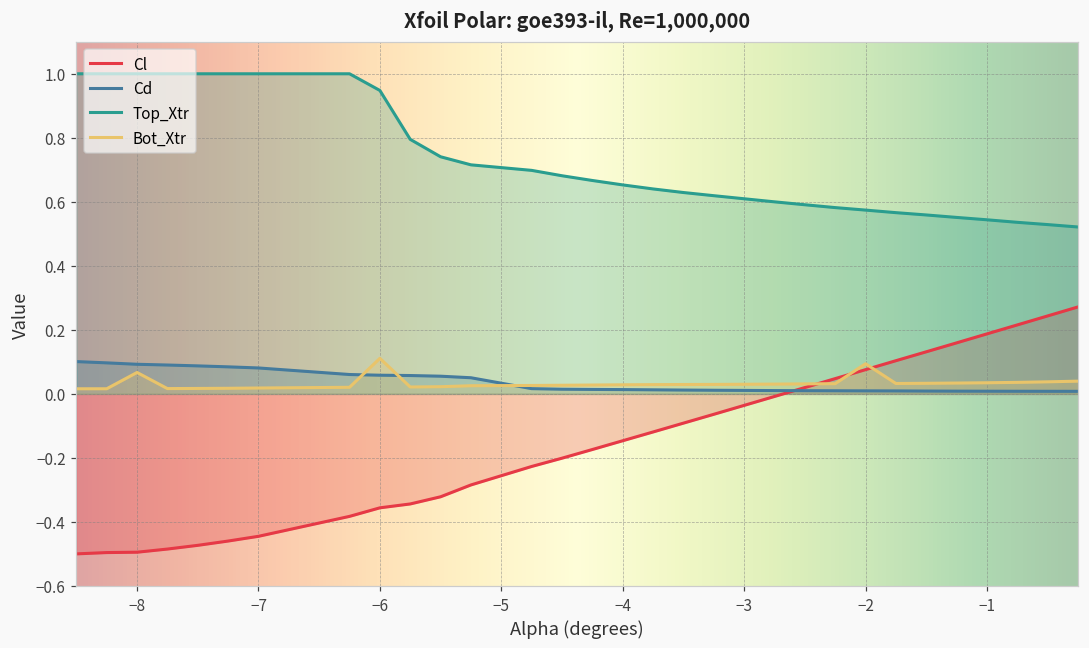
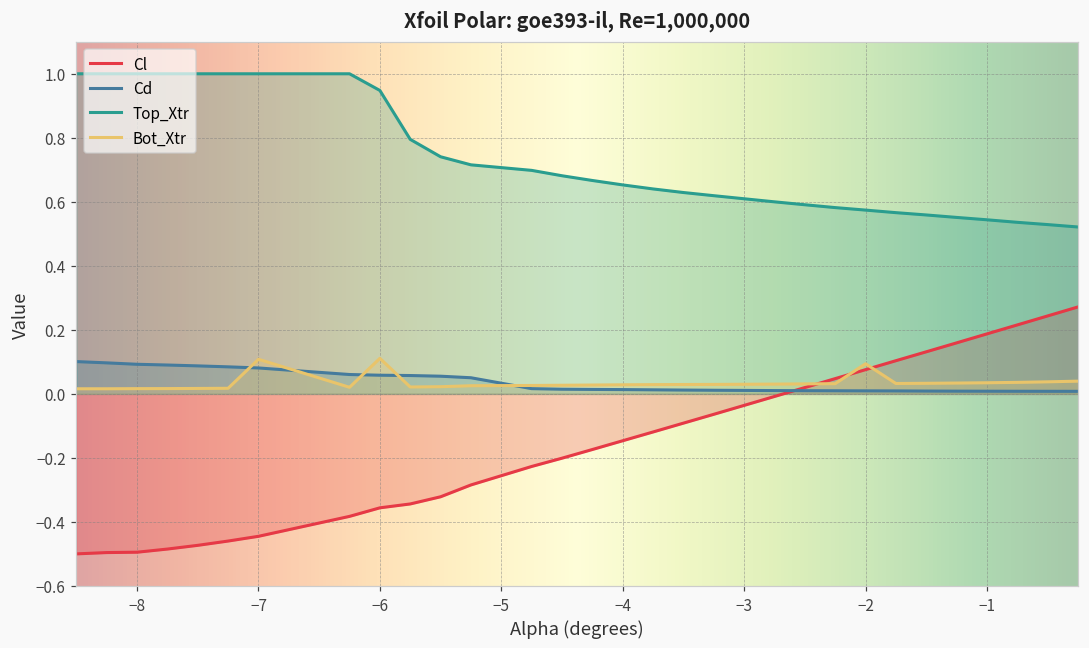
Bot_Xtr, −8: 0.07 -> 0.02
Bot_Xtr, −7: 0.02 -> 0.11
